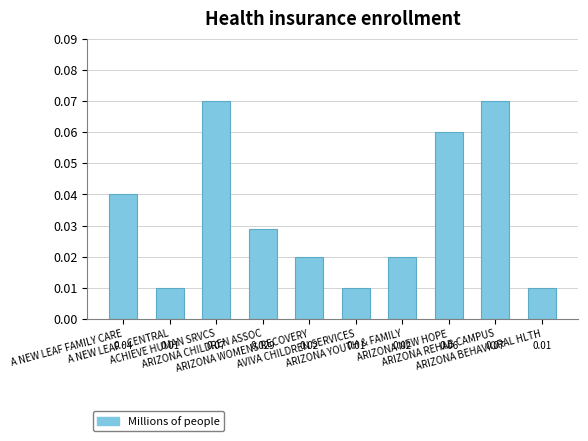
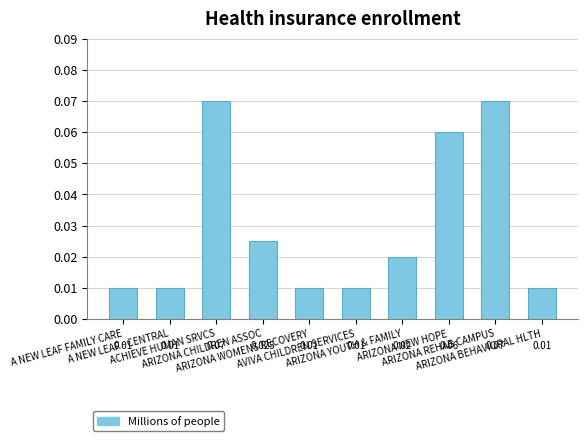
A NEW LEAF FAMILY CARE: 0.04 -> 0.01
ARIZONA CHILDREN ASSOC: 0.029 -> 0.025
ARIZONA WOMENS RECOVERY: 0.02 -> 0.01
